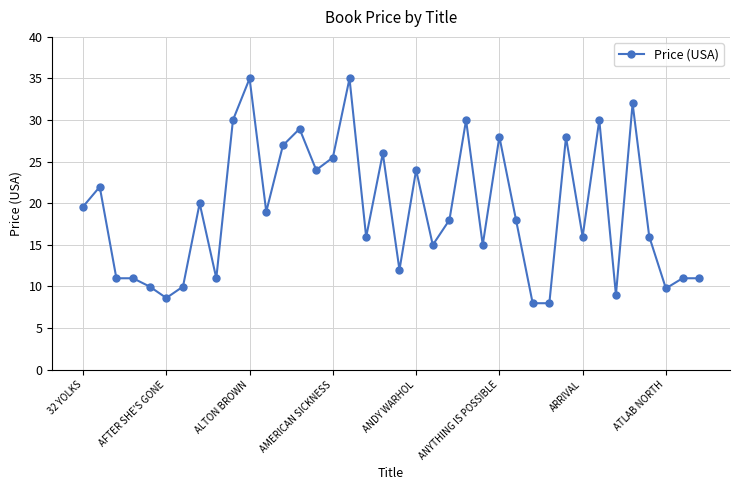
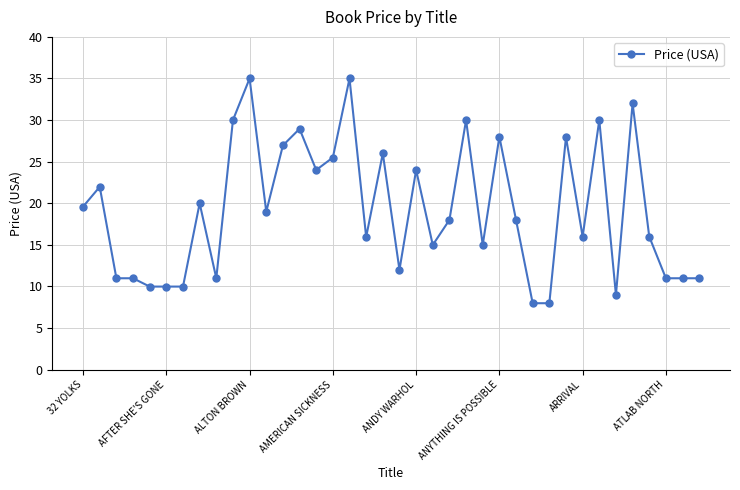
AFTER SHE'S GONE: 9 -> 10
ATLAB NORTH: 10 -> 11
